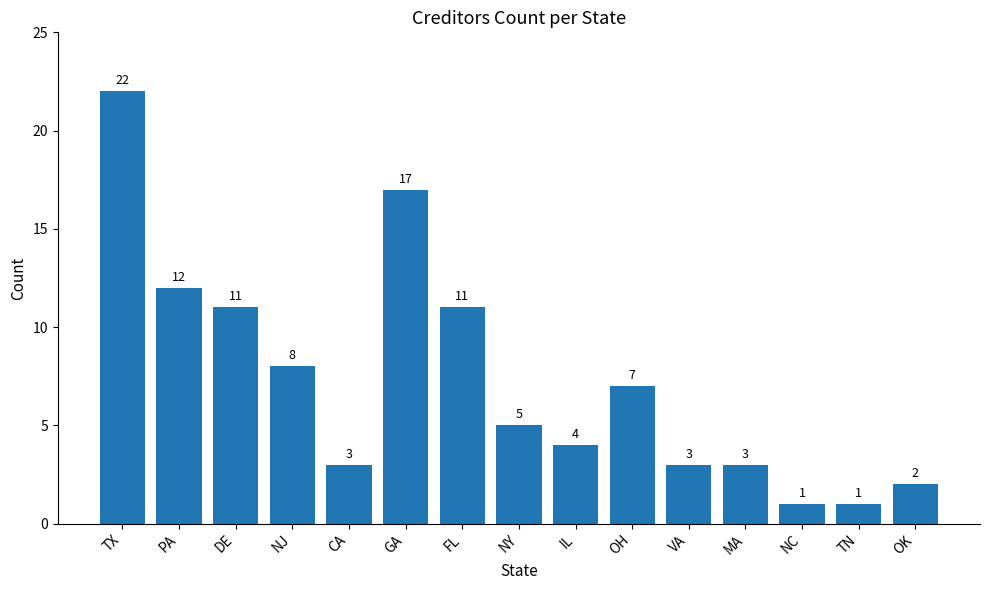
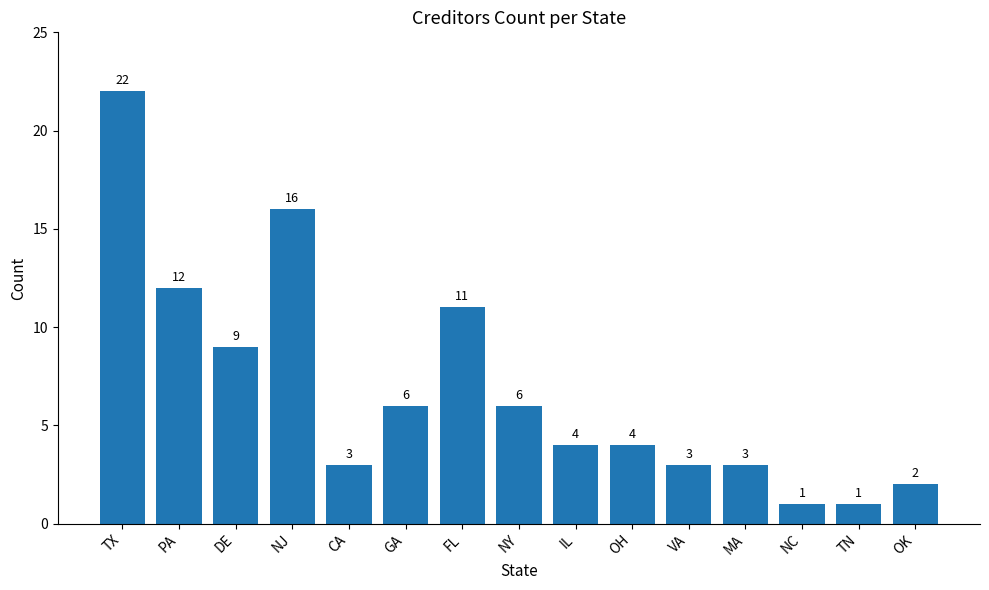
DE: 11 -> 9
NJ: 8 -> 16
GA: 17 -> 6
NY: 5 -> 6
OH: 7 -> 4
